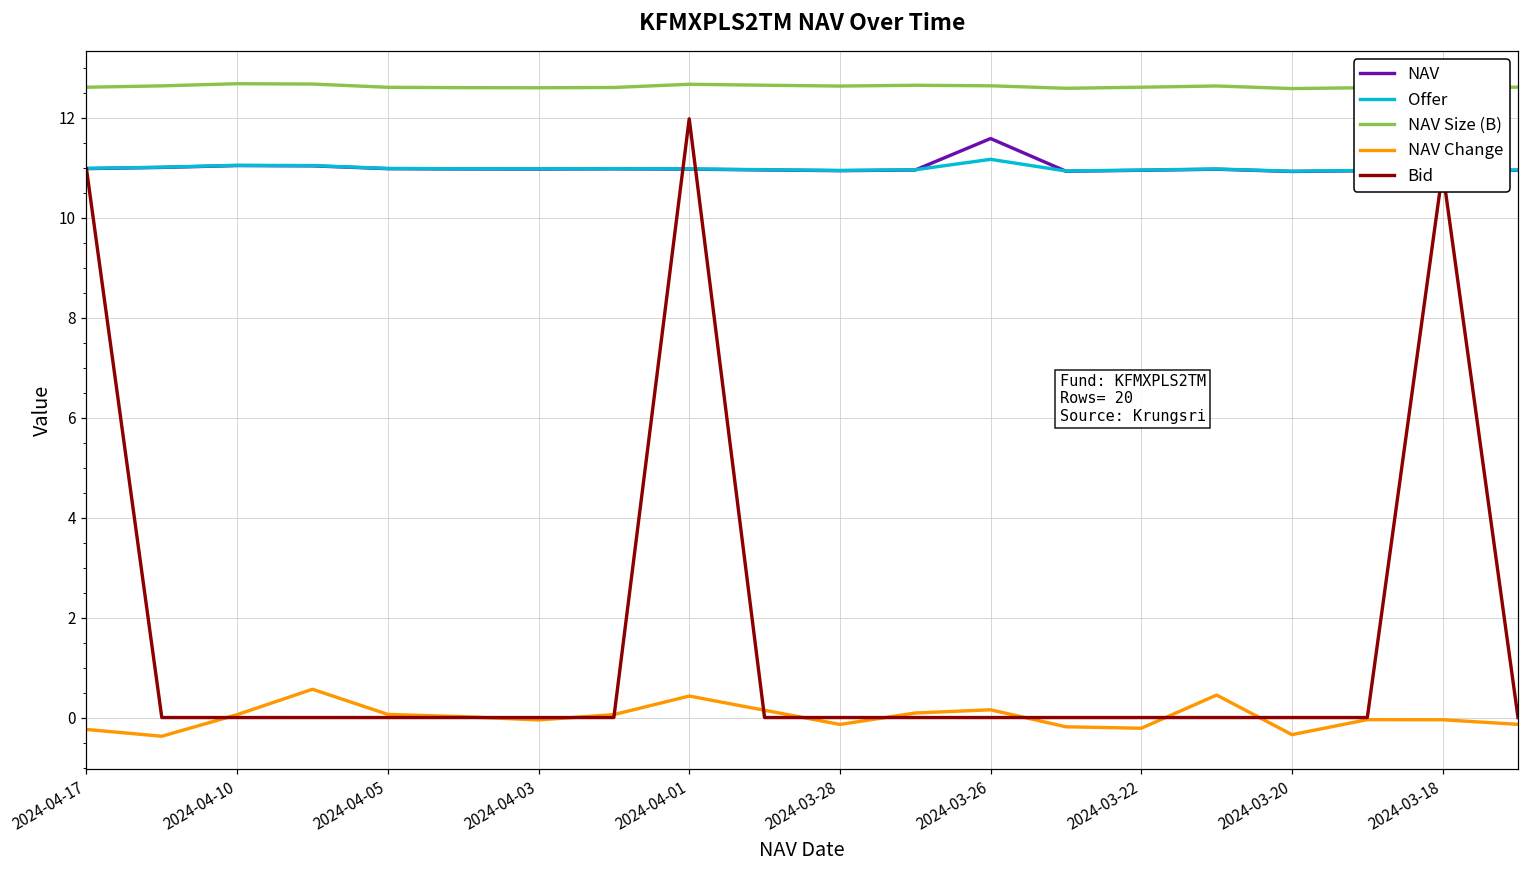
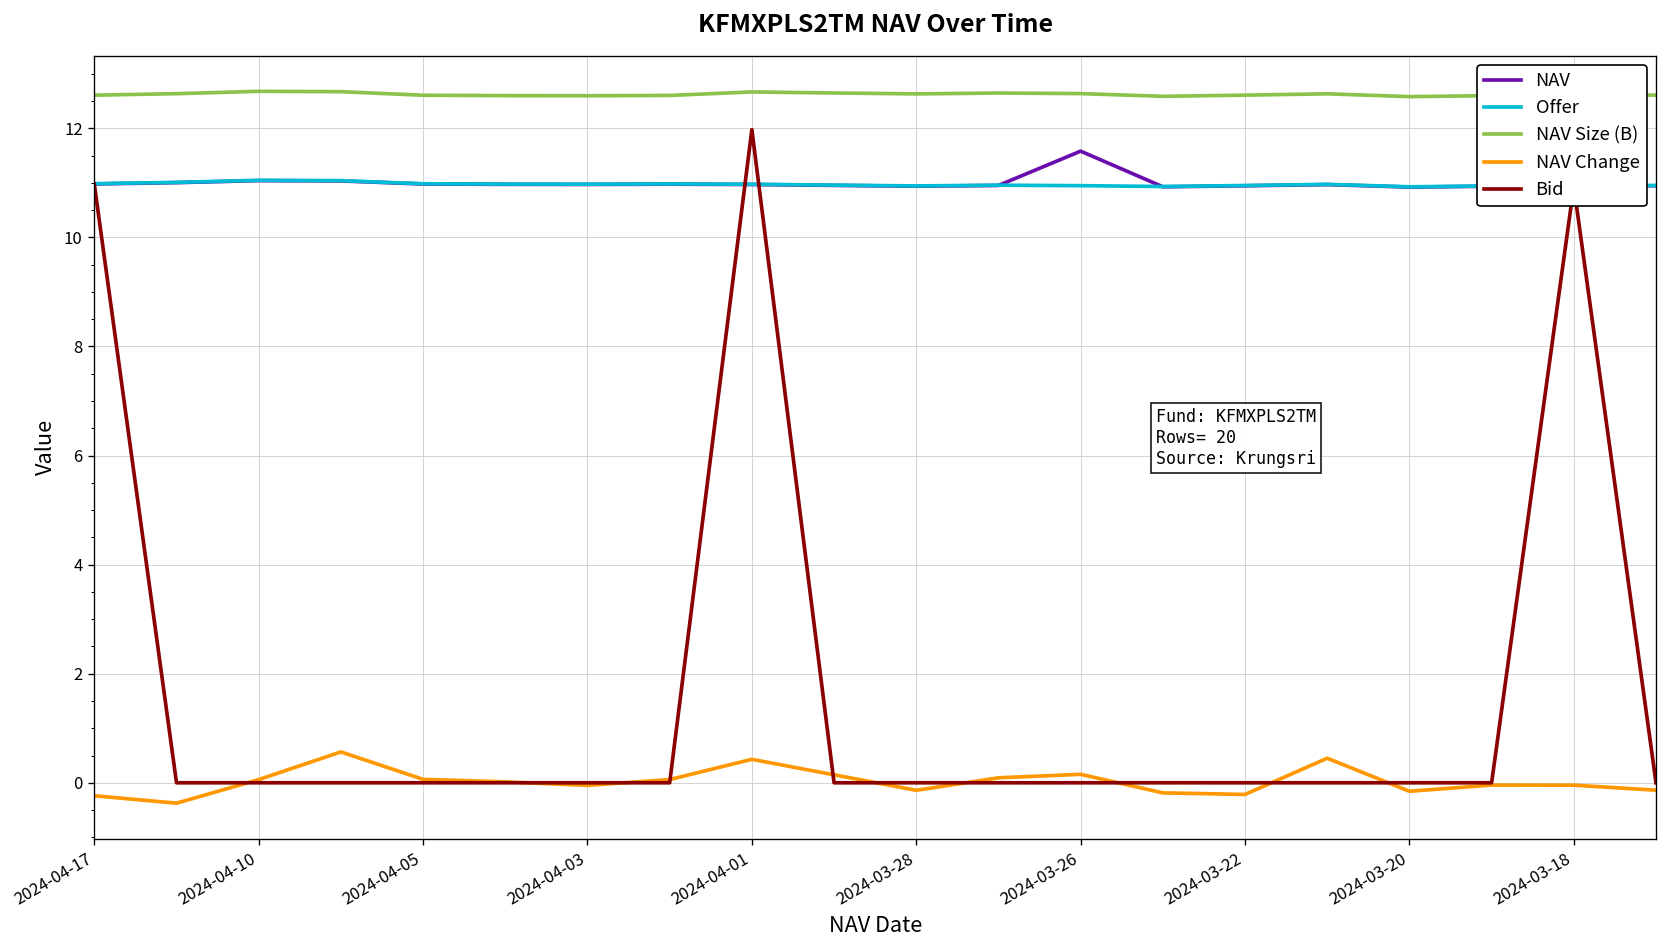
Offer, 2024-03-26: 11.2 -> 10.9
NAV Change, 2024-03-20: -0.3 -> -0.2
